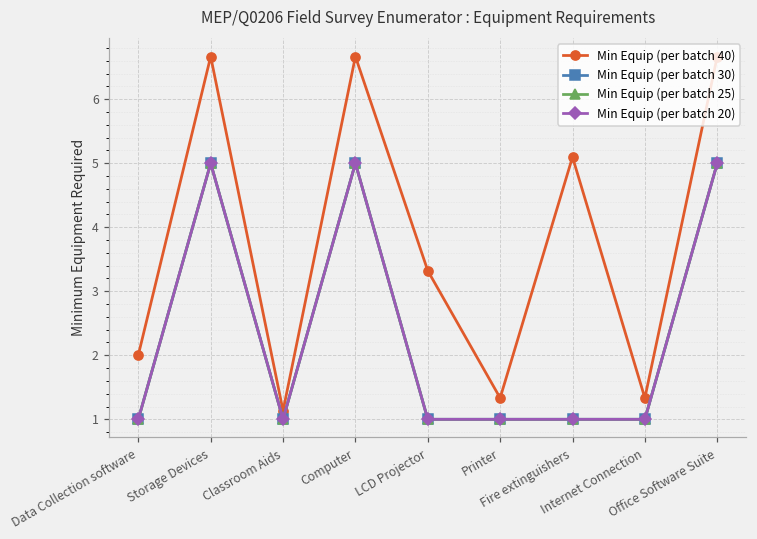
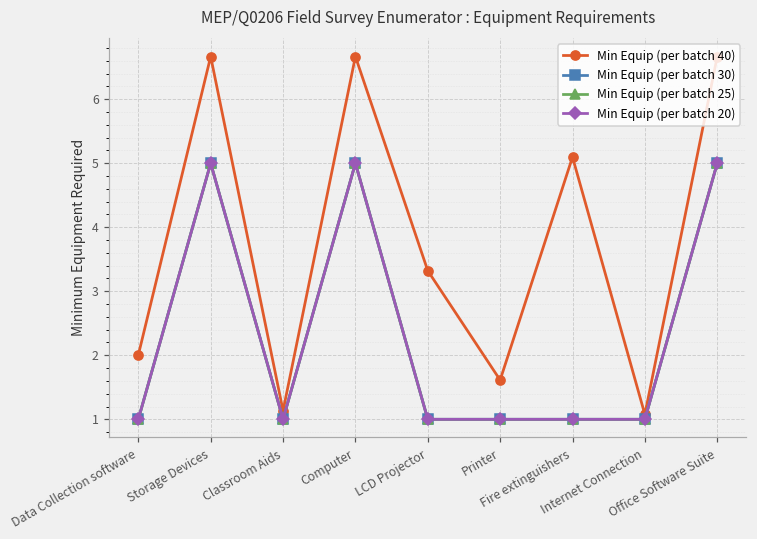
Min Equip (per batch 40), Printer: 1.3 -> 1.6
Min Equip (per batch 40), Internet Connection: 1.3 -> 1.1
